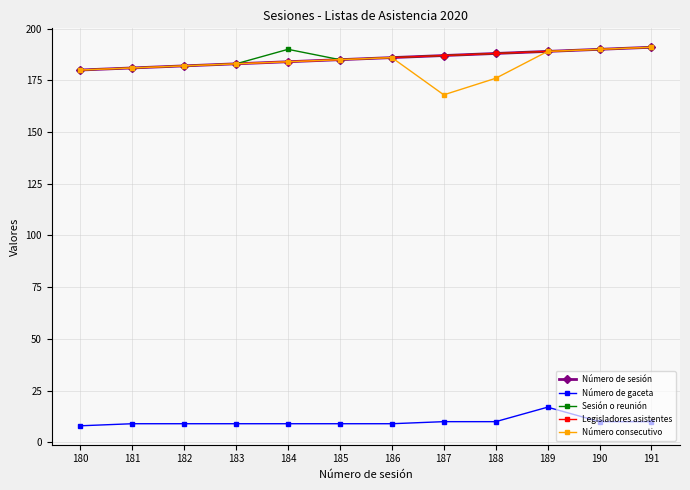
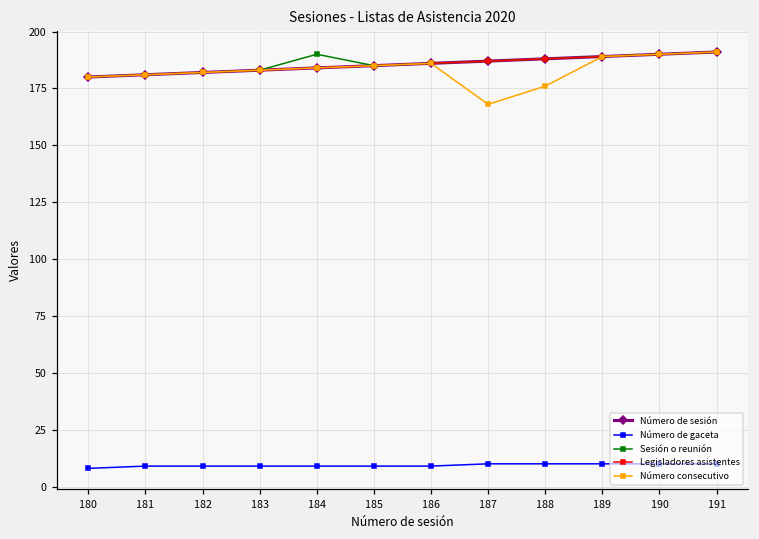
Número de gaceta, 189: 17 -> 10
